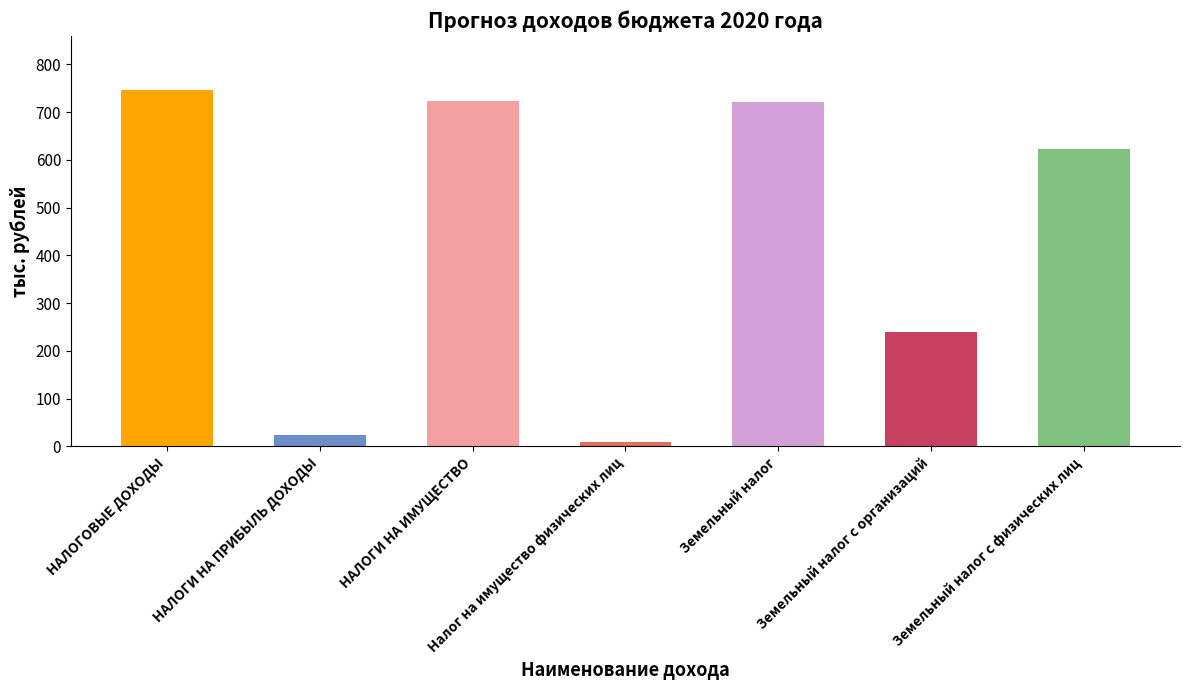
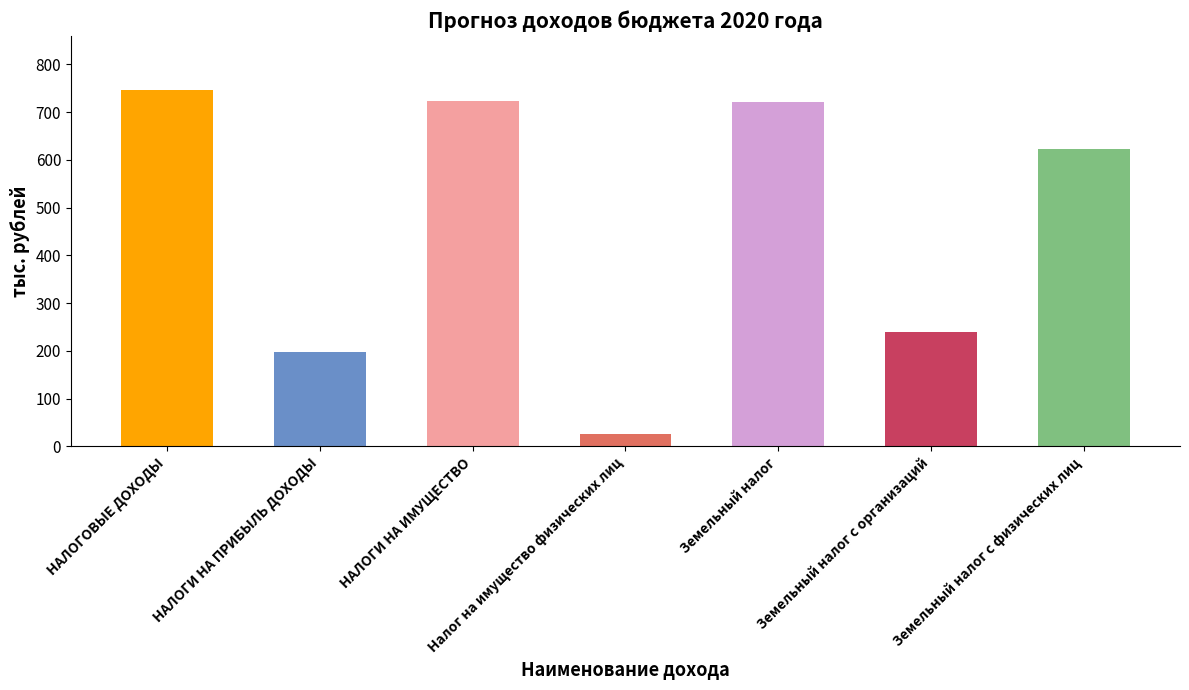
НАЛОГИ НА ПРИБЫЛЬ ДОХОДЫ: 20 -> 200
Налог на имущество физических лиц: 10 -> 30
